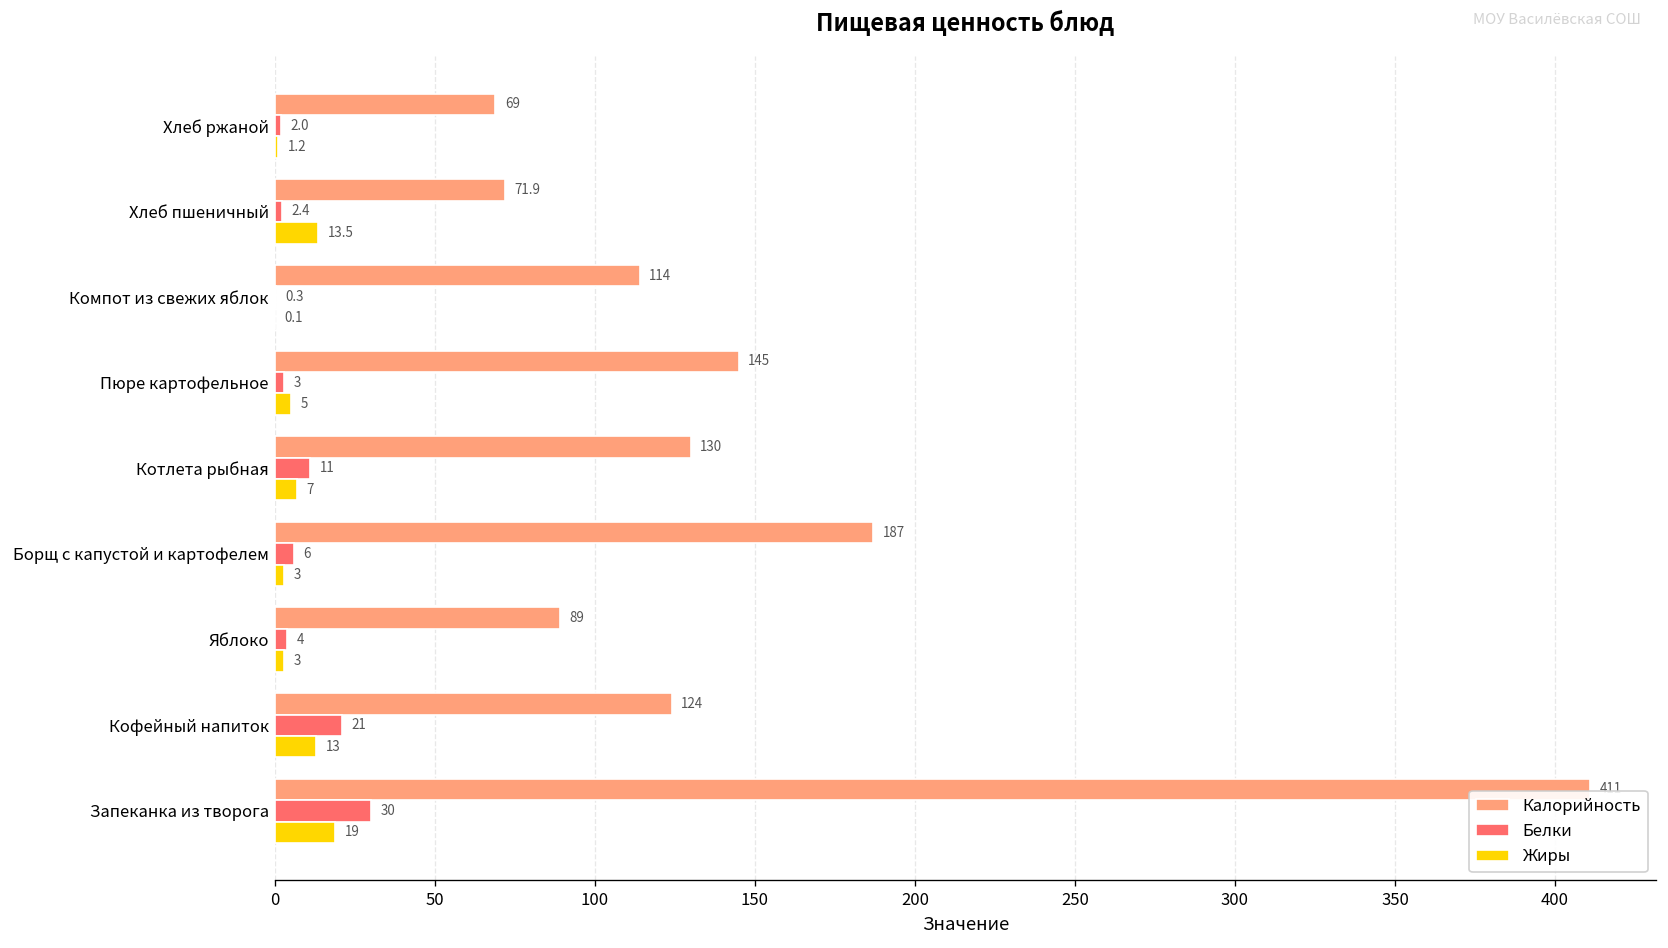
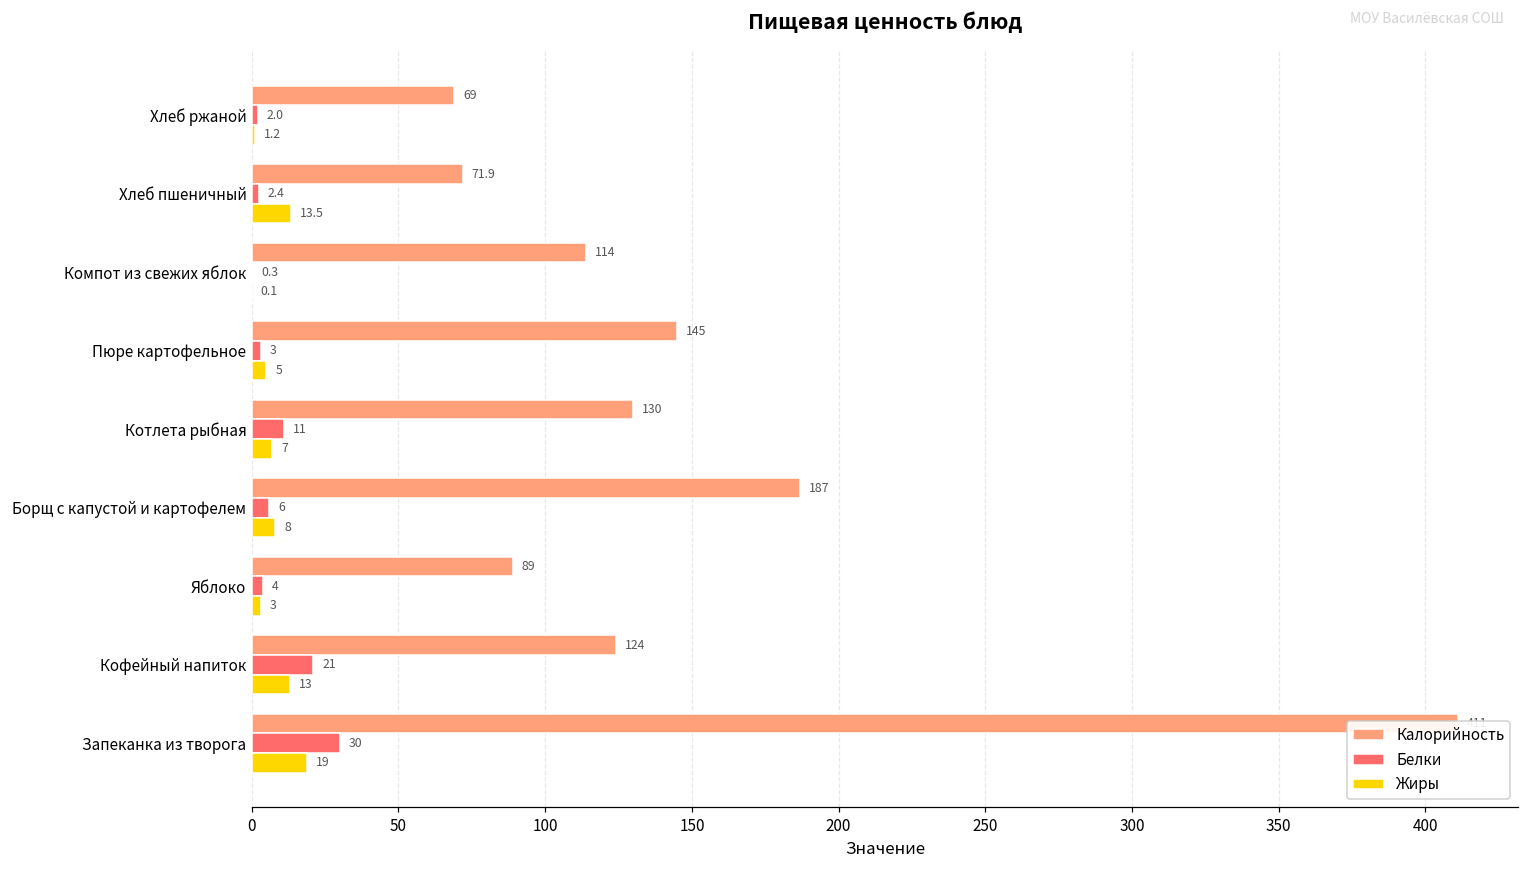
Жиры, Борщ с капустой и картофелем: 3 -> 8
